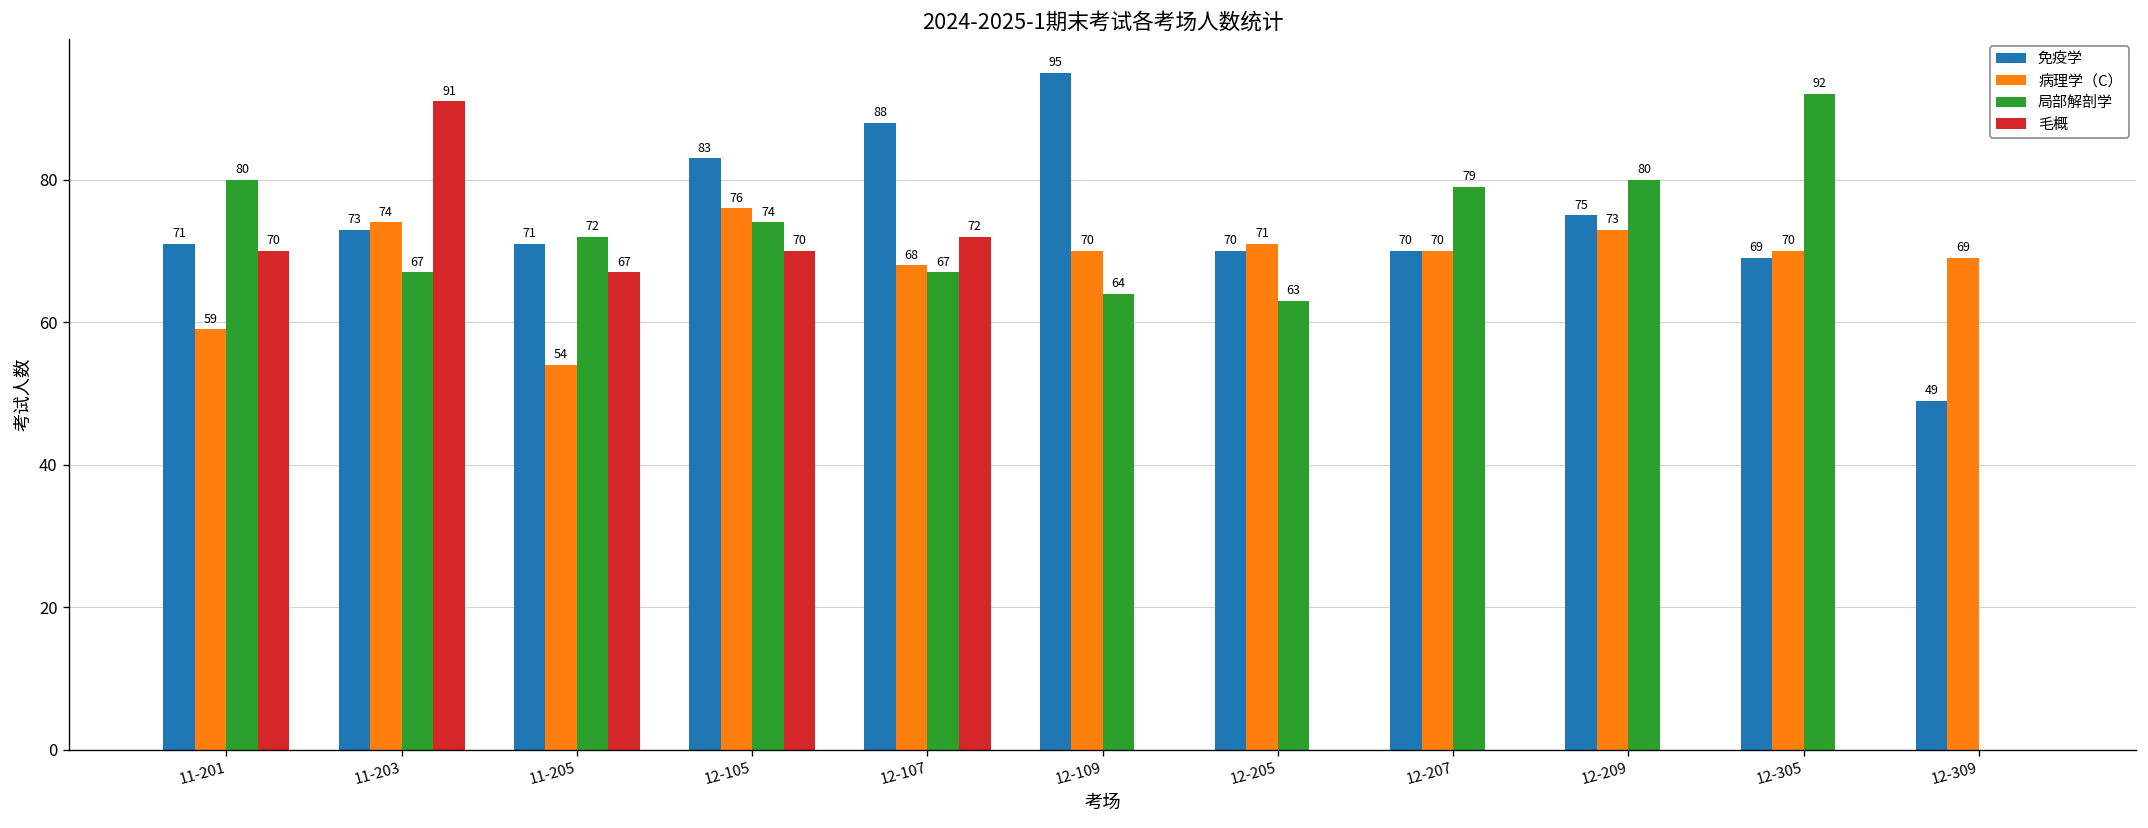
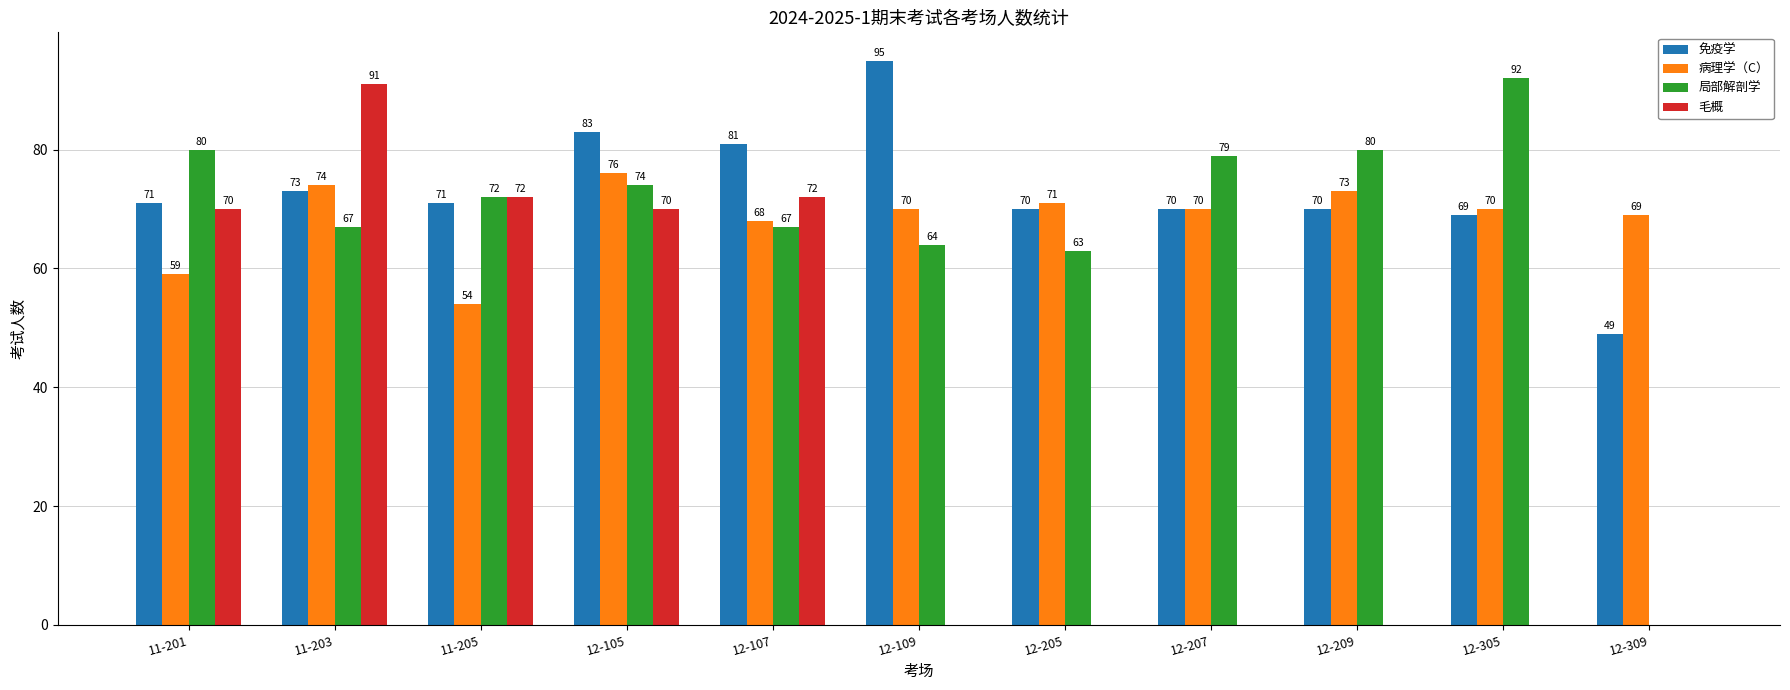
毛概, 11-205: 67 -> 72
免疫学, 12-107: 88 -> 81
免疫学, 12-209: 75 -> 70
